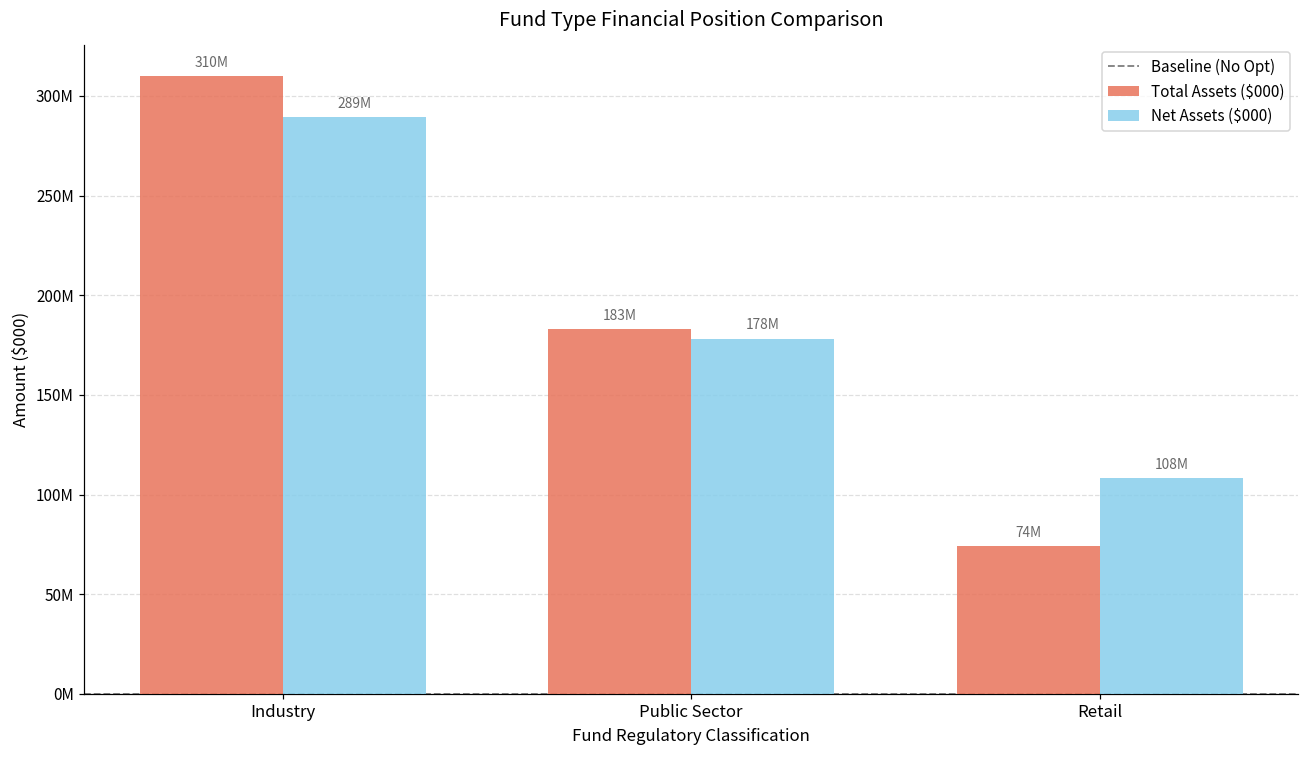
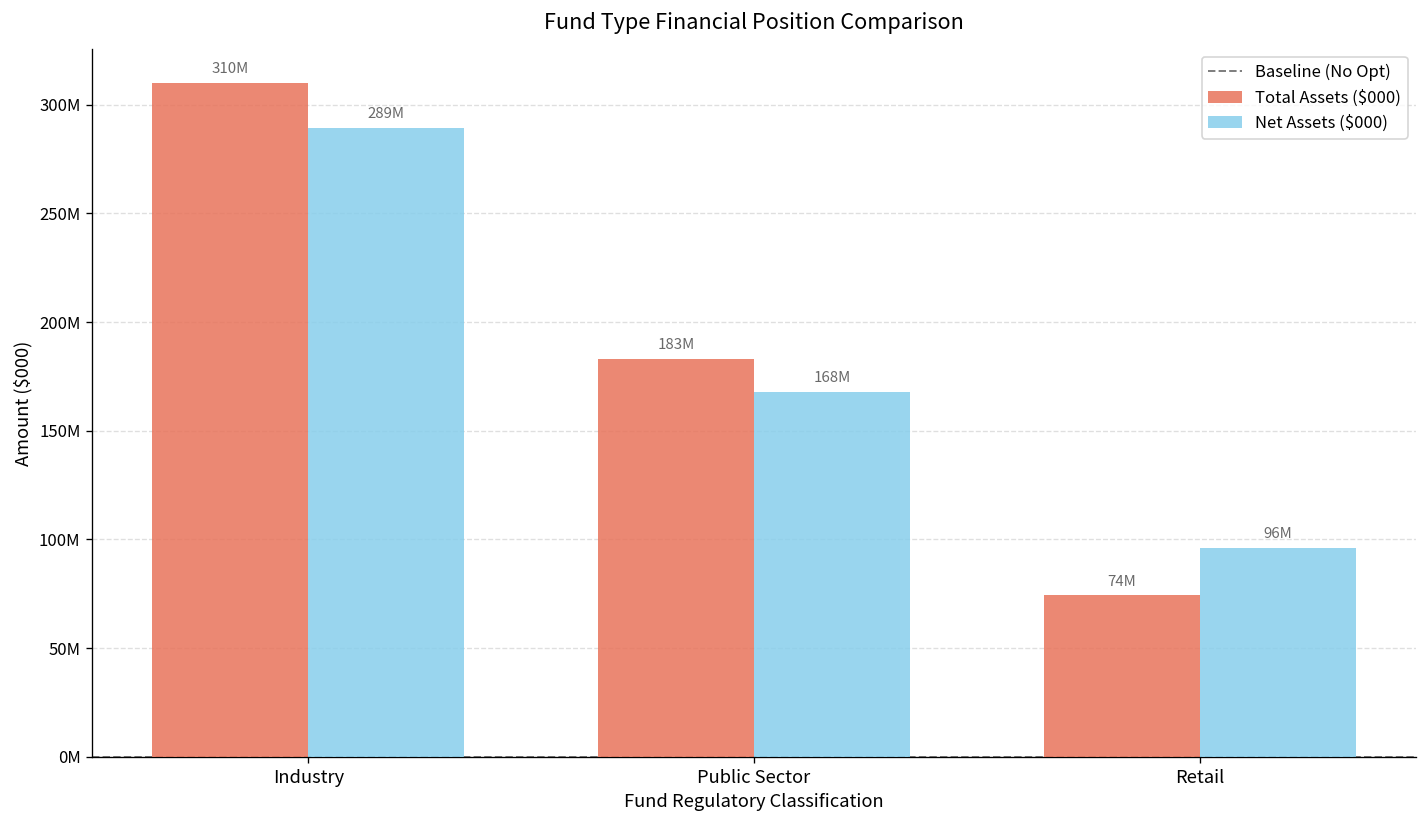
Net Assets ($000), Public Sector: 178M -> 168M
Net Assets ($000), Retail: 108M -> 96M
